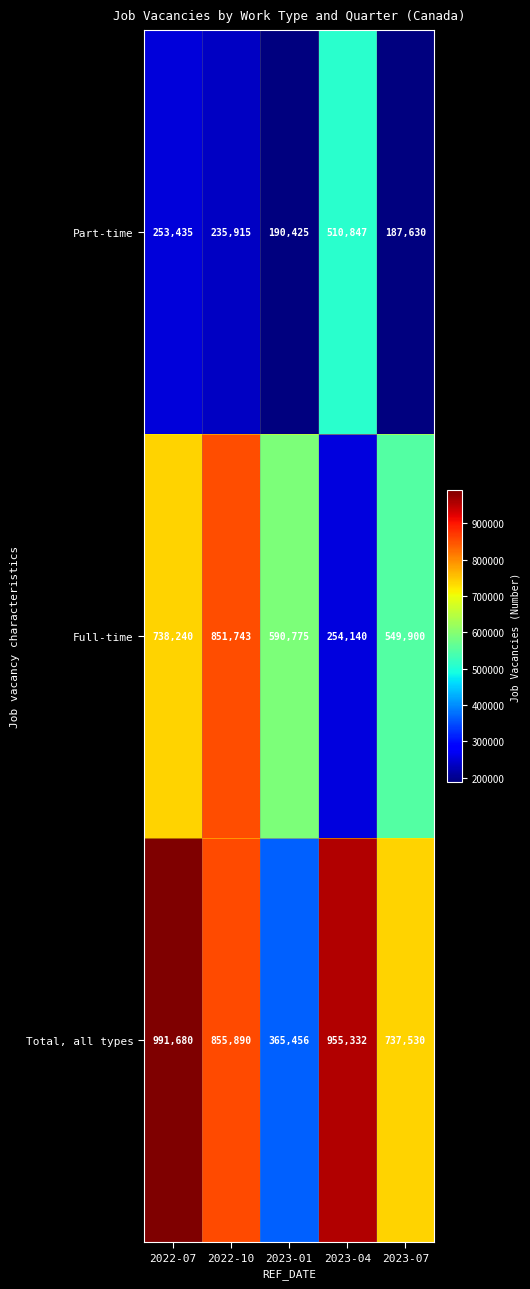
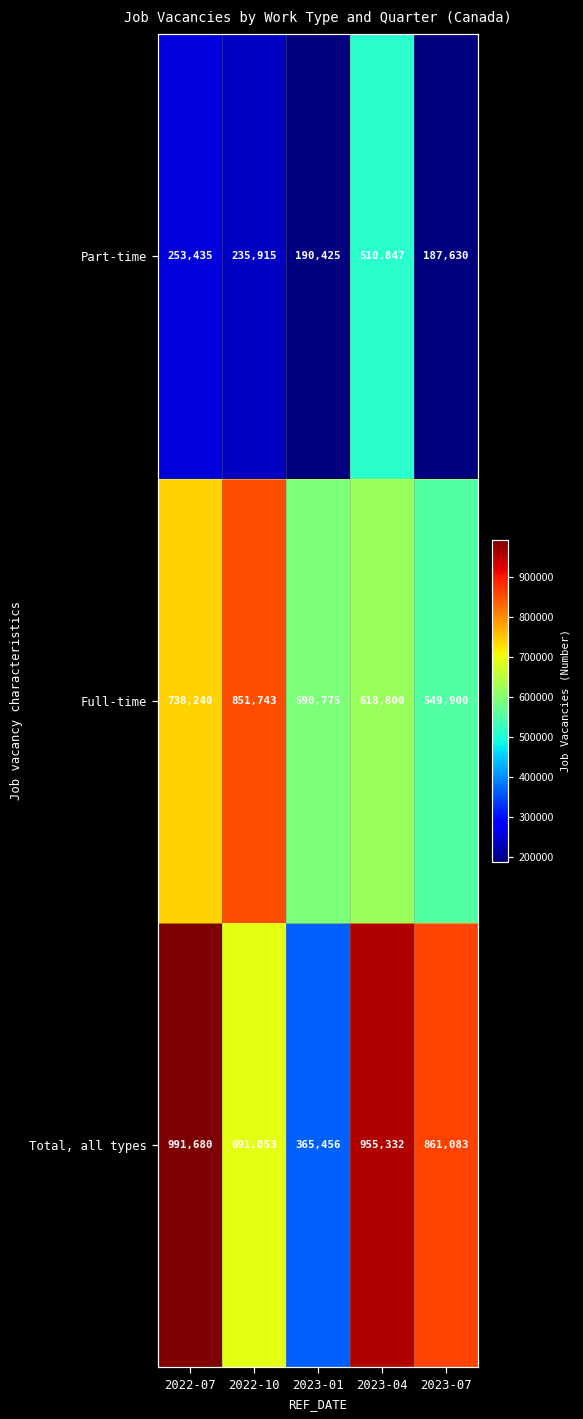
Full-time, 2023-04: 254,140 -> 618,800
Total, all types, 2022-10: 855,890 -> 691,053
Total, all types, 2023-07: 737,530 -> 861,083
